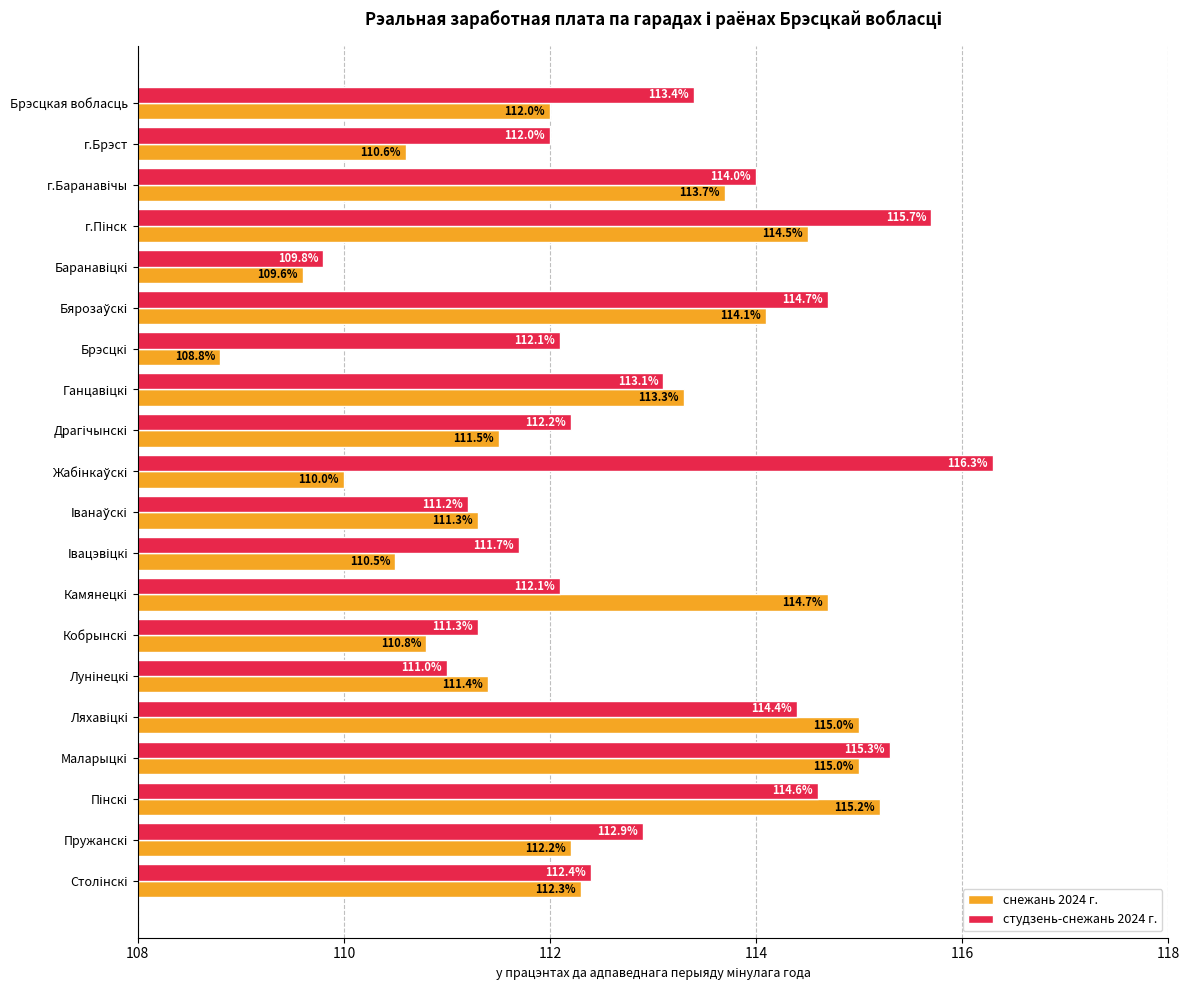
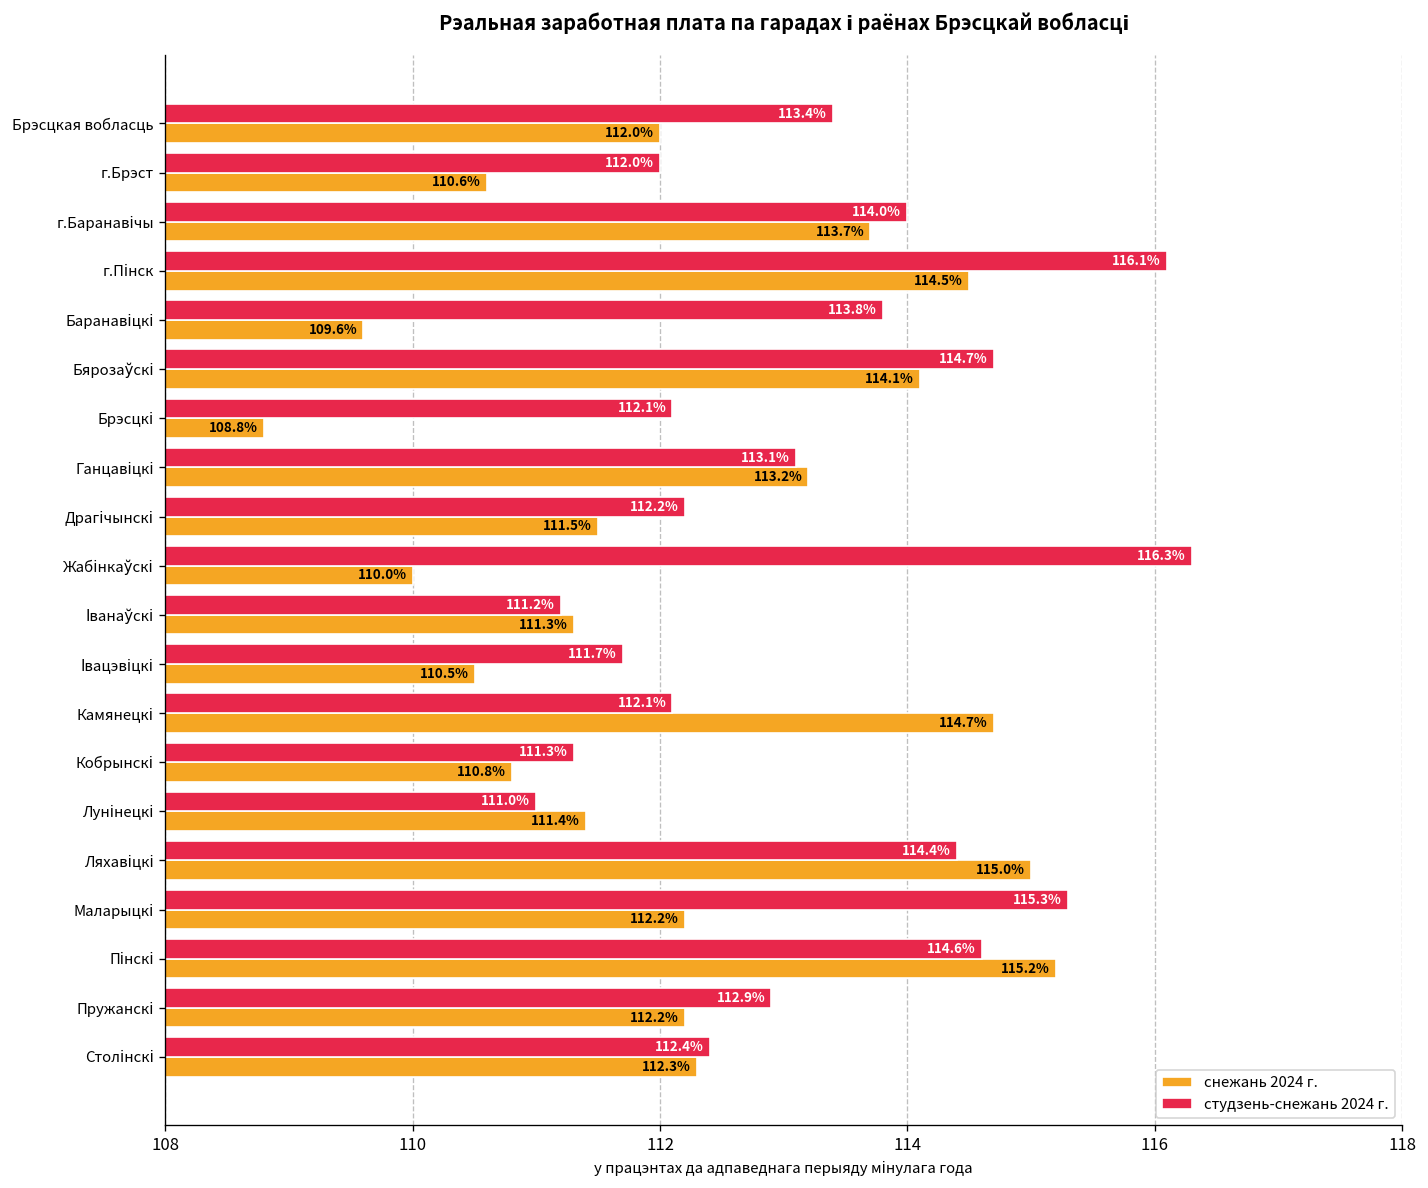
студзень-снежань 2024 г., г.Пінск: 115.7% -> 116.1%
студзень-снежань 2024 г., Баранавіцкі: 109.8% -> 113.8%
снежань 2024 г., Ганцавіцкі: 113.3% -> 113.2%
снежань 2024 г., Маларыцкі: 115.0% -> 112.2%
